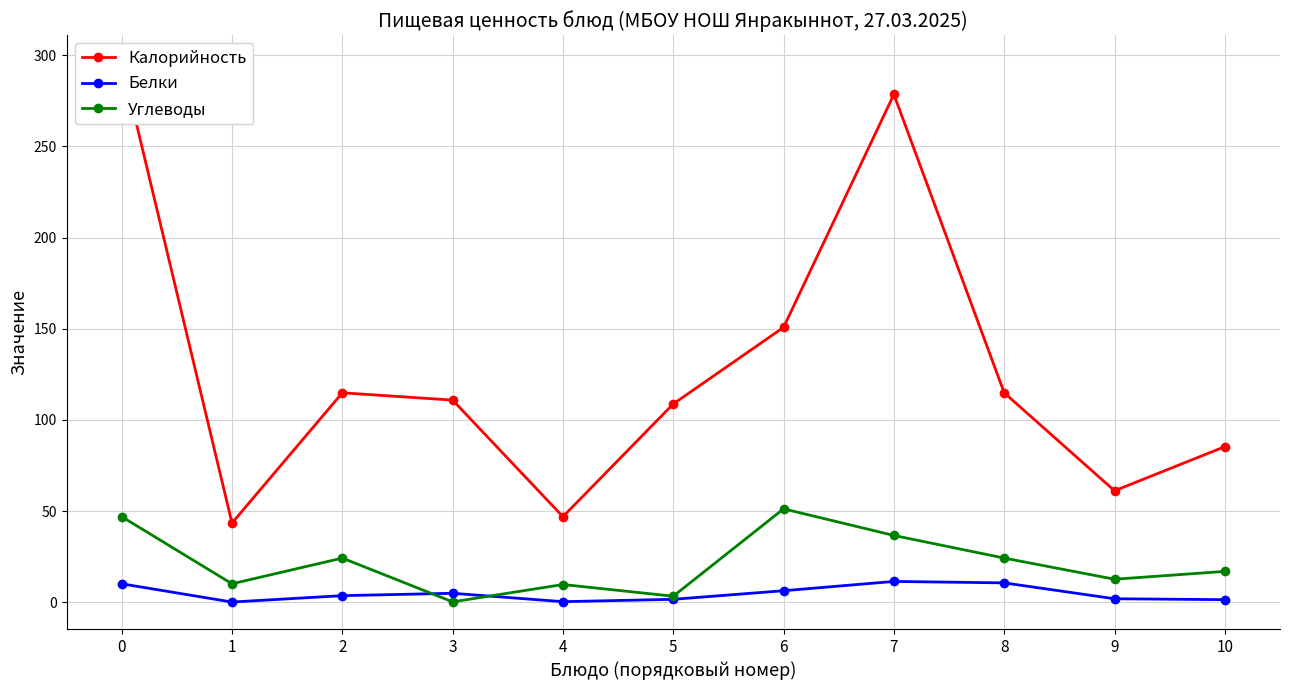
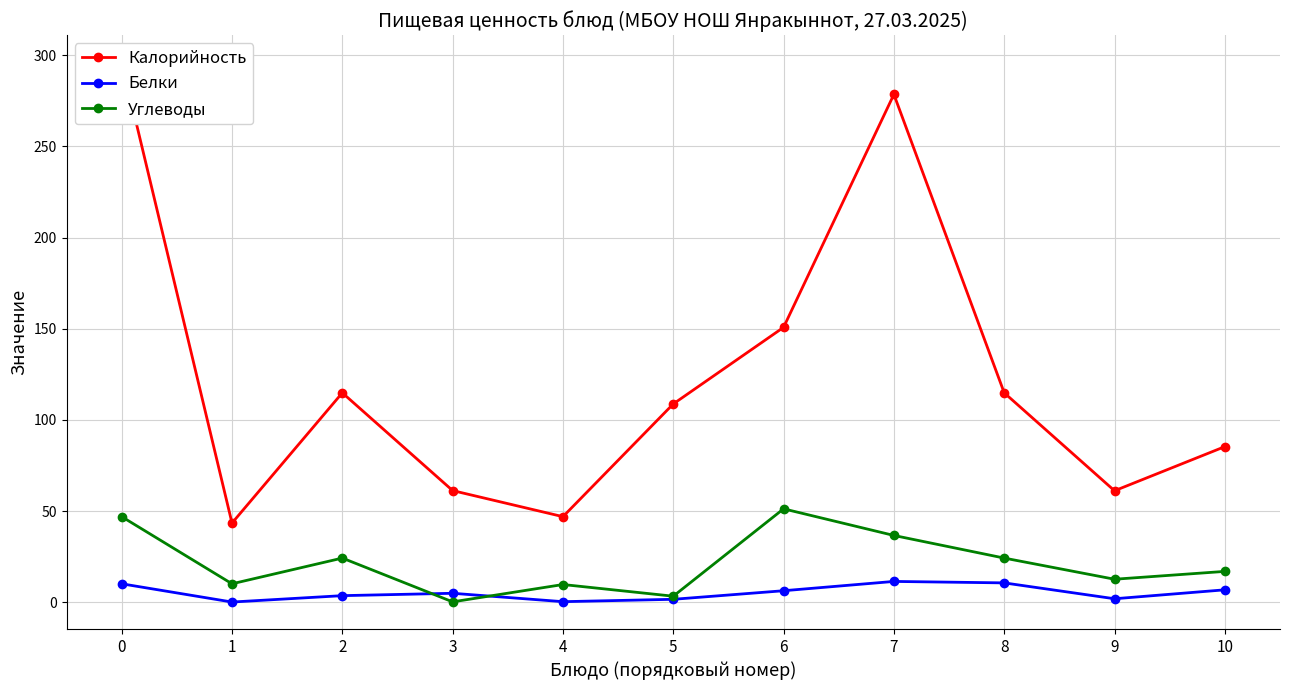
Калорийность, 3: 111 -> 61
Белки, 10: 2 -> 7
